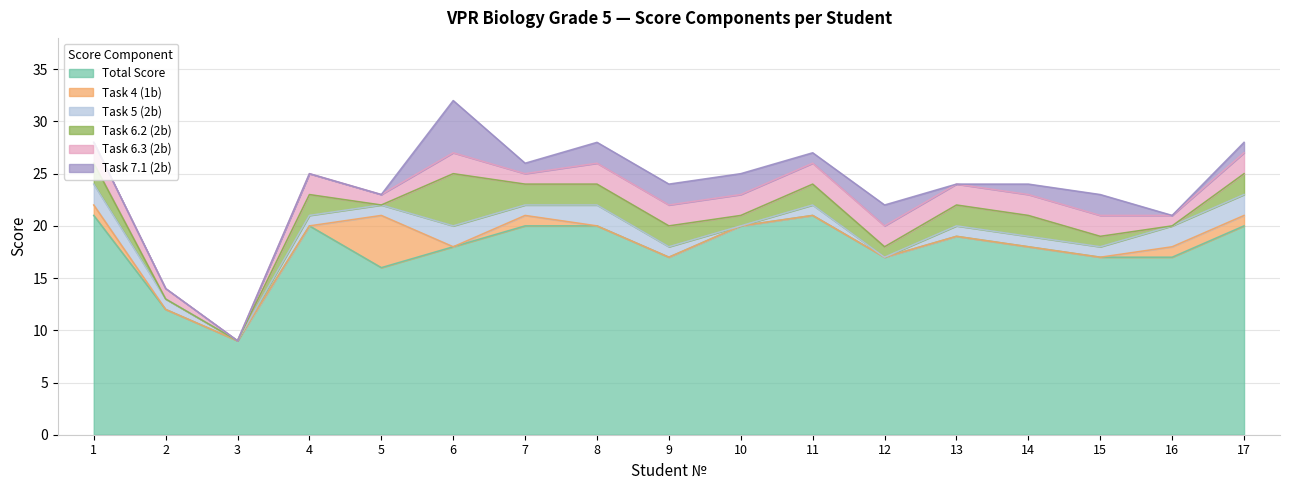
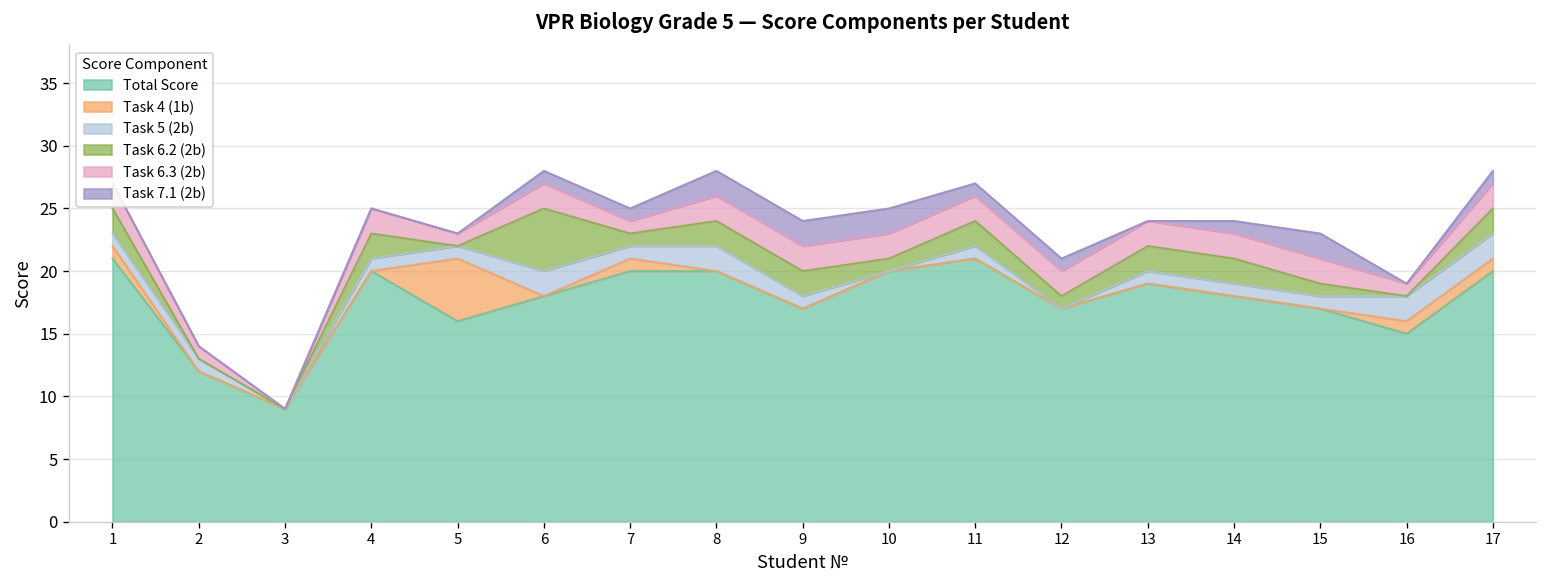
Task 5 (2b), 1: 2 -> 1
Task 7.1 (2b), 6: 5 -> 1
Task 6.2 (2b), 7: 2 -> 1
Task 7.1 (2b), 12: 2 -> 1
Total Score, 16: 17 -> 15
